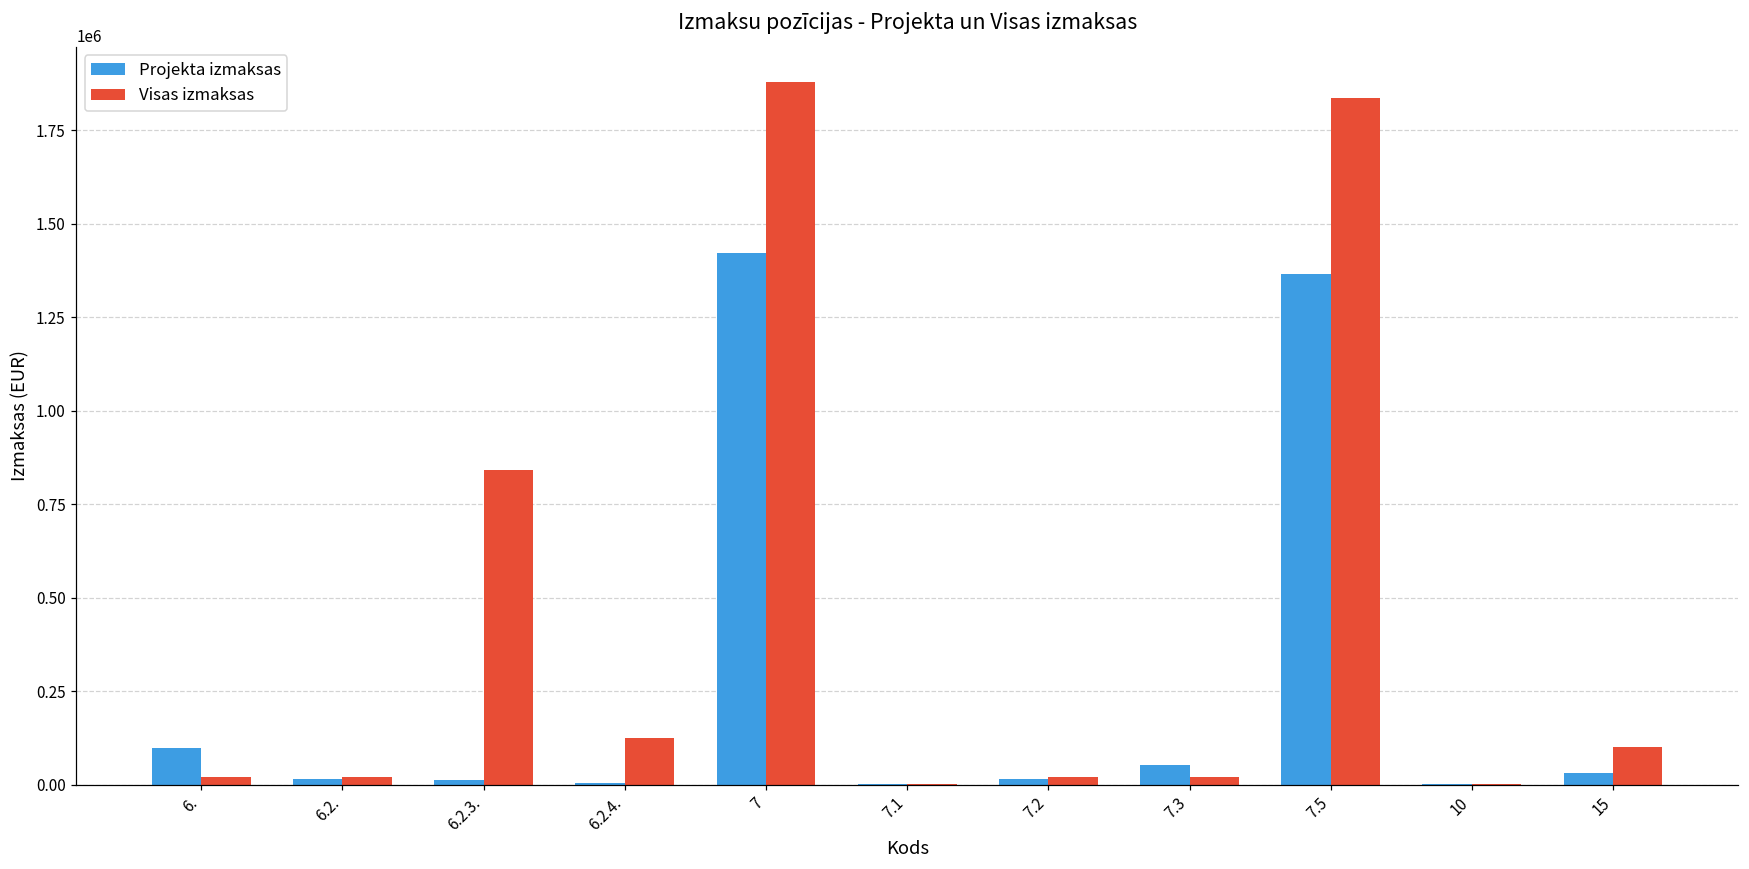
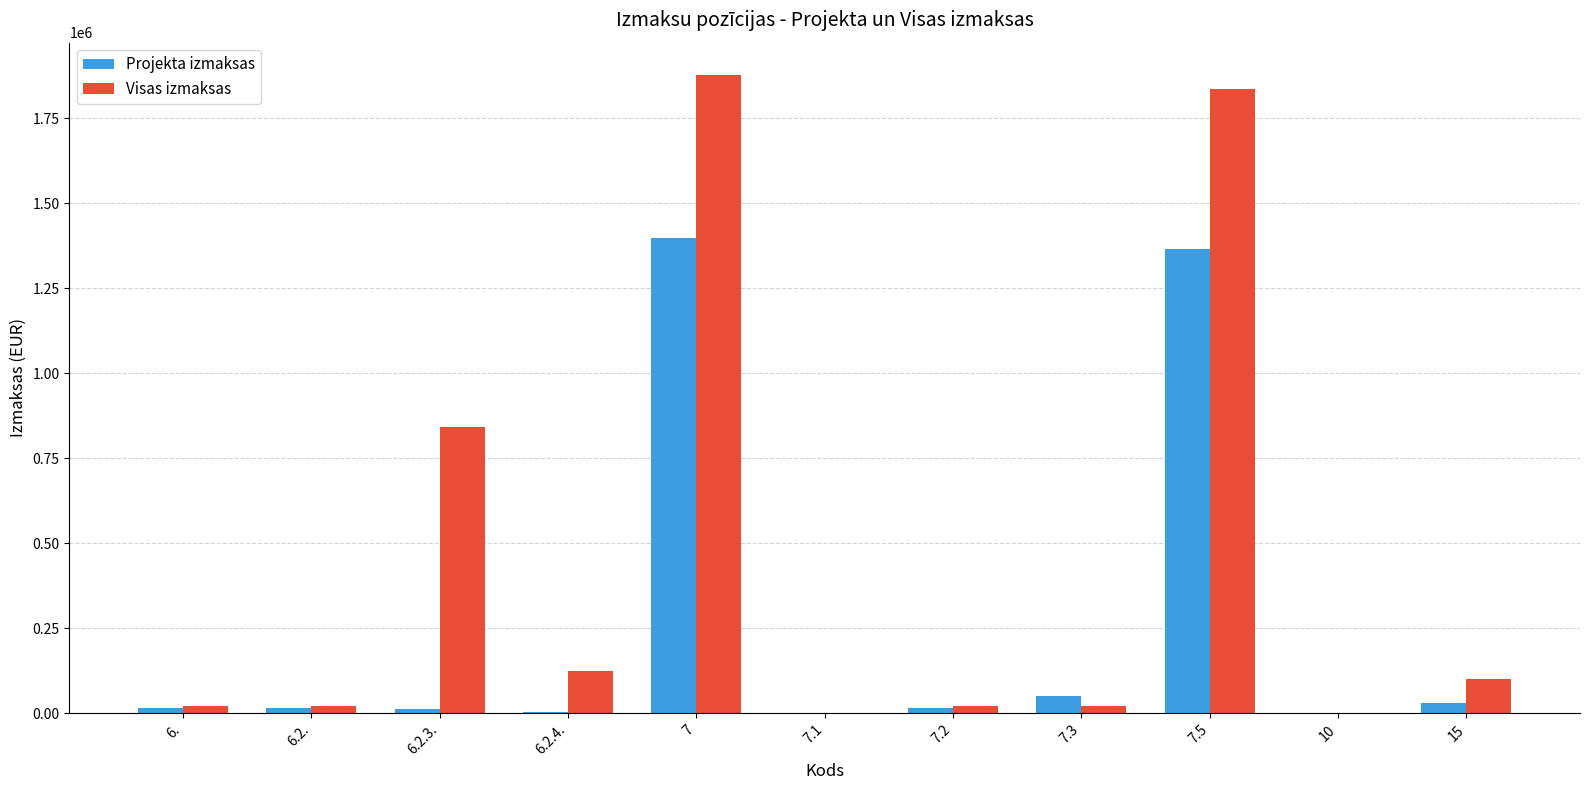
Projekta izmaksas, 6.: 100000 -> 10000
Projekta izmaksas, 7: 1420000 -> 1400000
